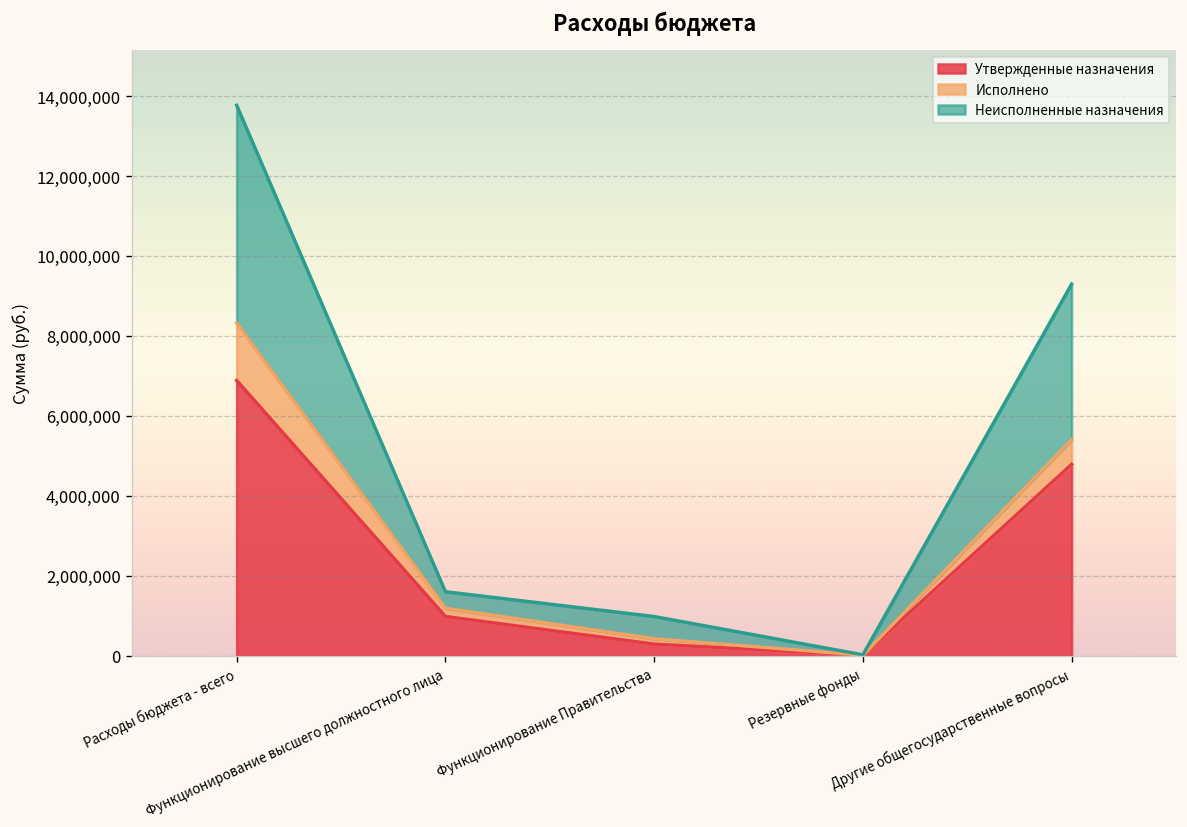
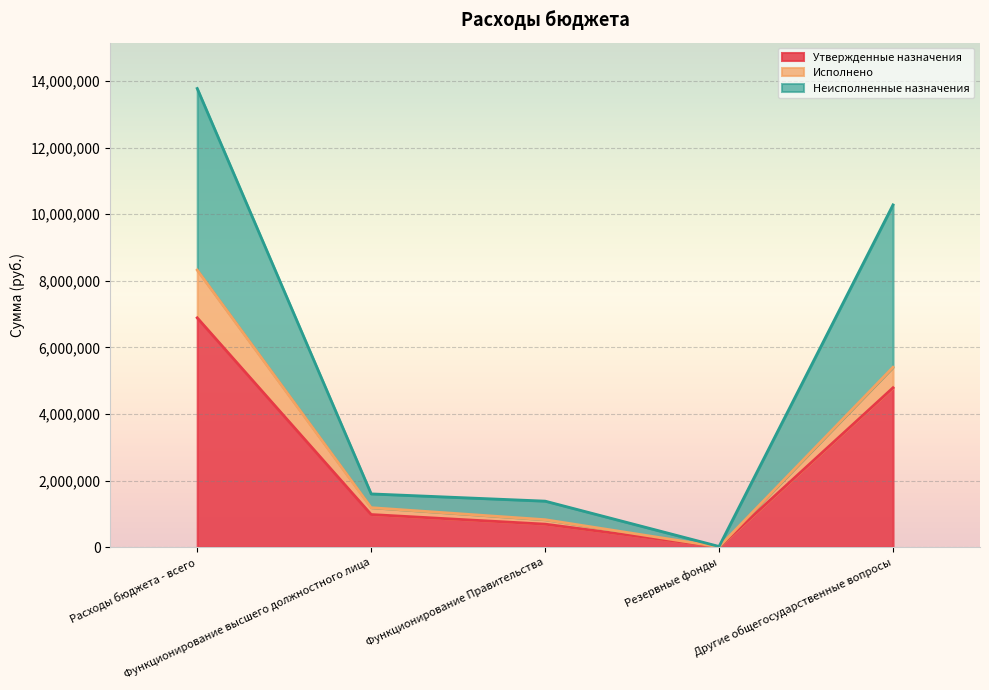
Утвержденные назначения, Функционирование Правительства: 300,000 -> 700,000
Неисполненные назначения, Другие общегосударственные вопросы: 3,900,000 -> 4,900,000
